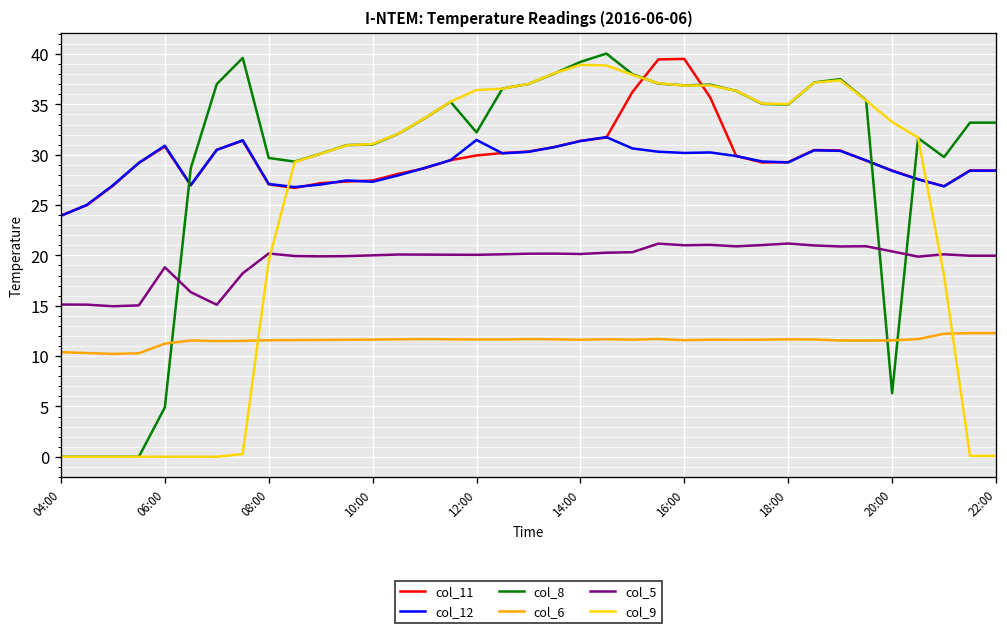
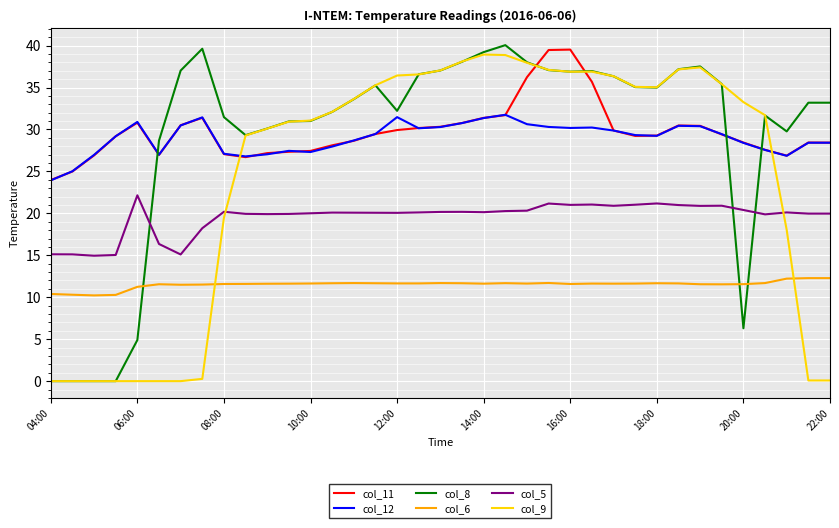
col_5, 06:00: 19 -> 22
col_8, 08:00: 30 -> 31
